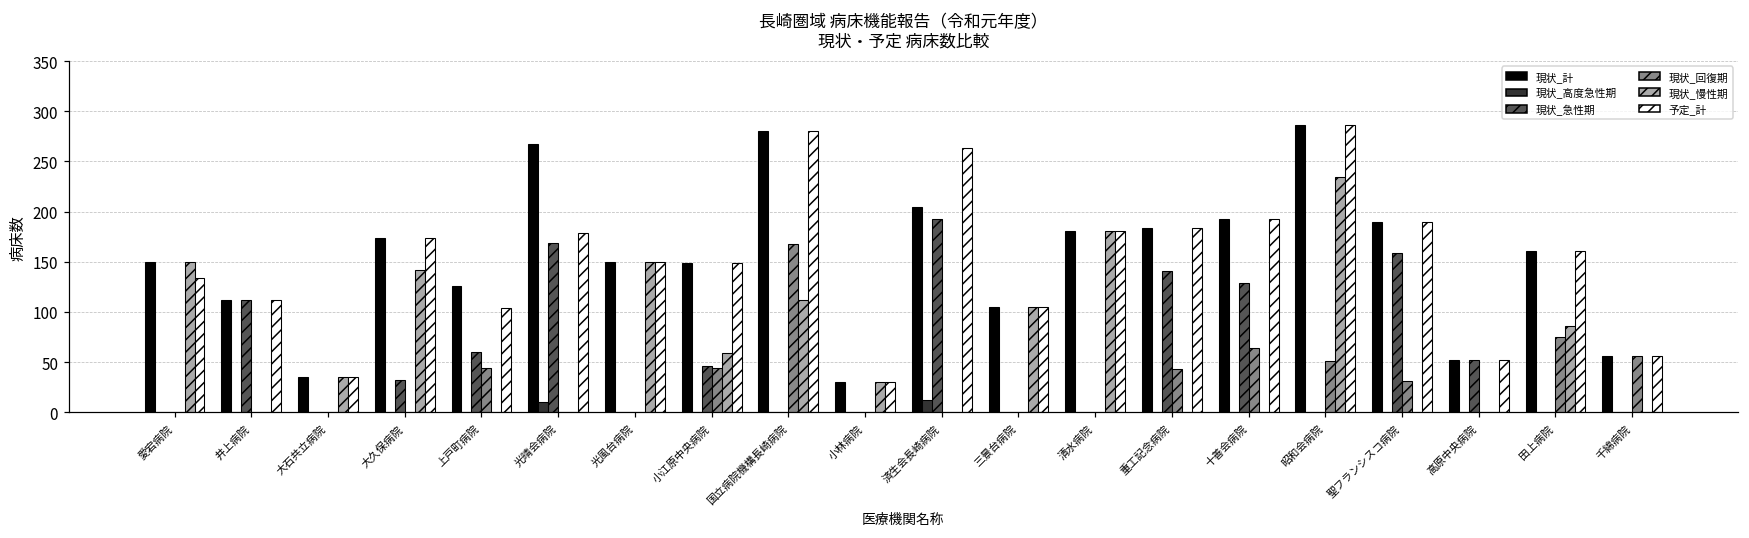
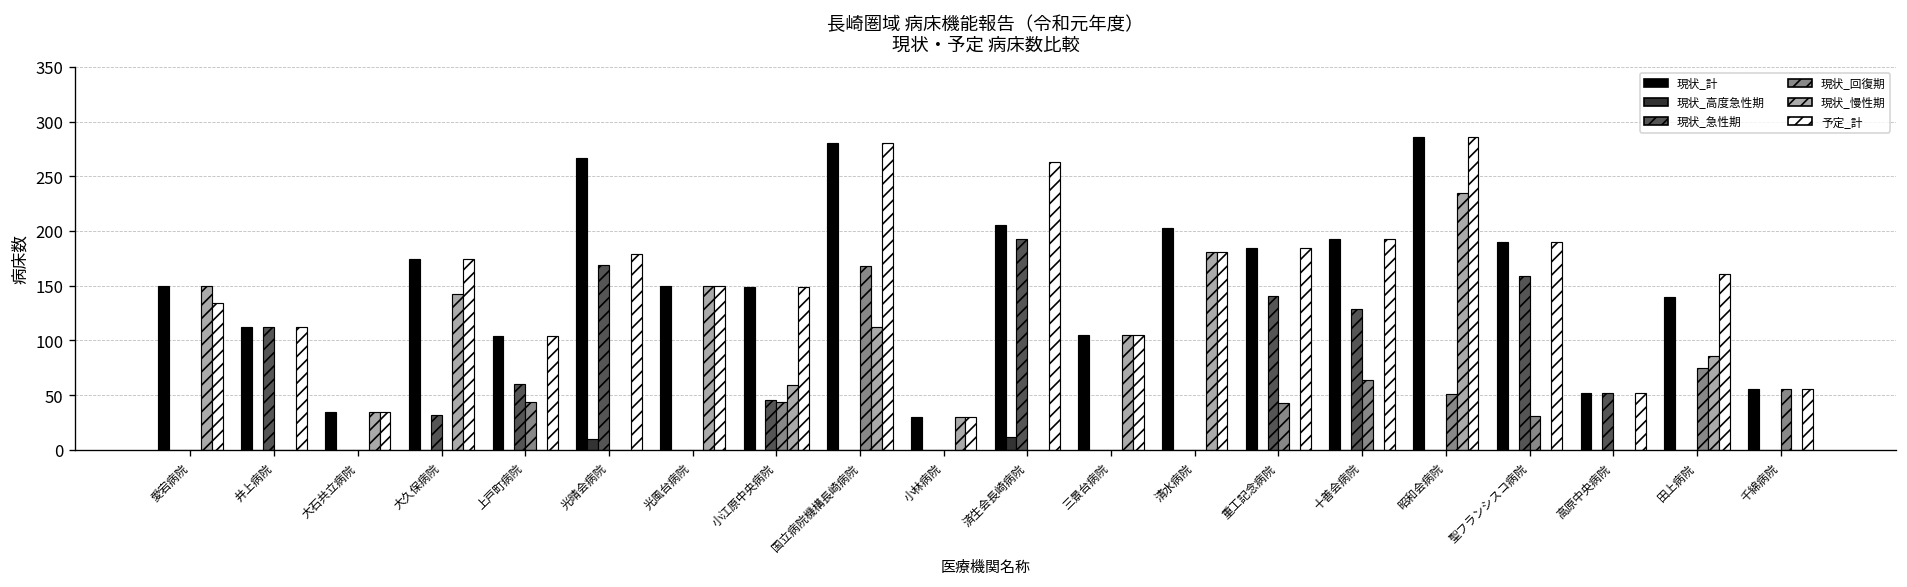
現状_計, 上戸町病院: 130 -> 100
現状_計, 清水病院: 180 -> 200
現状_計, 田上病院: 160 -> 140
